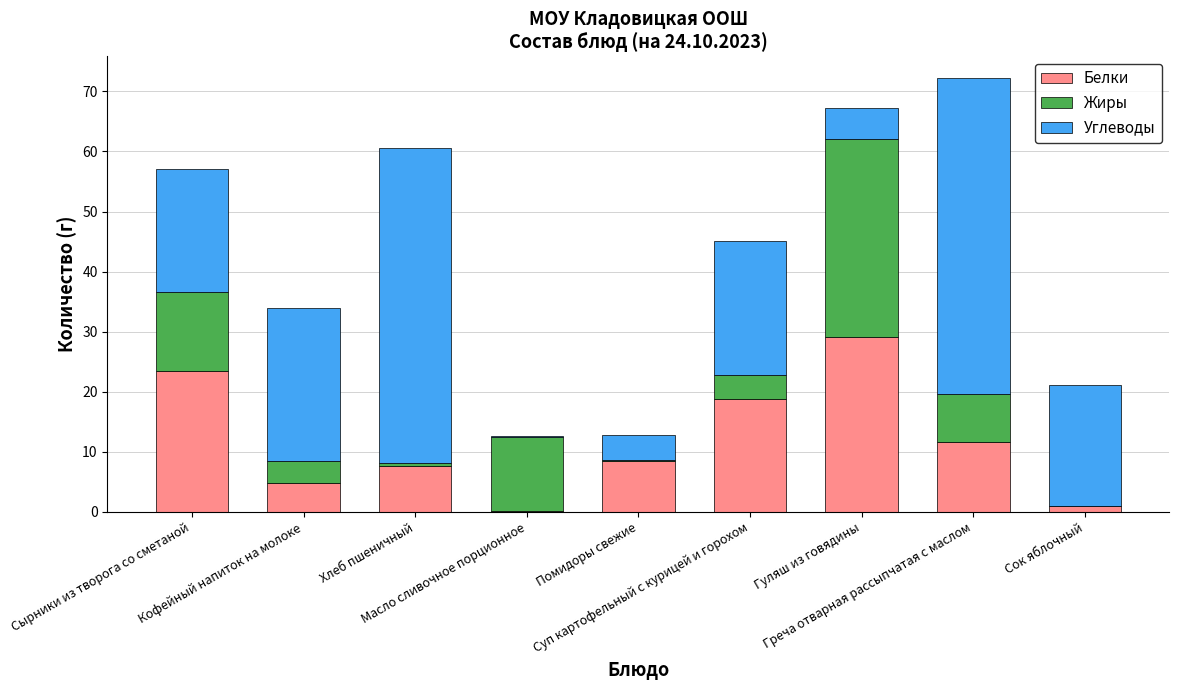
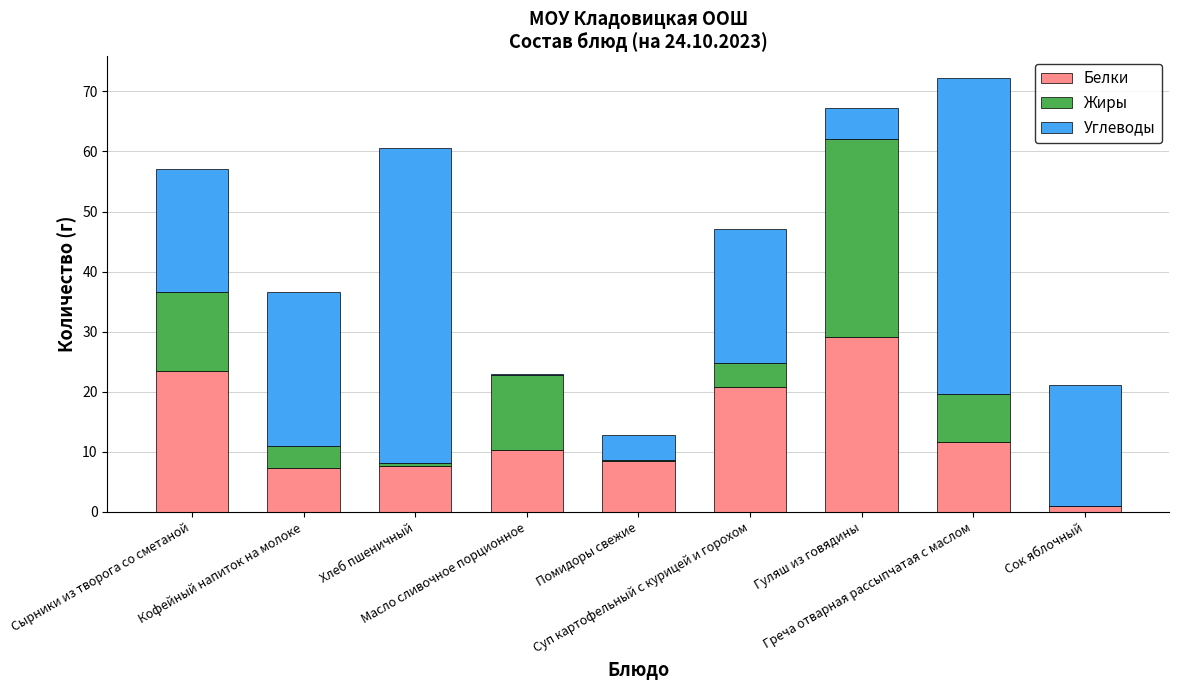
Белки, Кофейный напиток на молоке: 5 -> 7
Белки, Масло сливочное порционное: 0 -> 10
Белки, Суп картофельный с курицей и горохом: 19 -> 21
